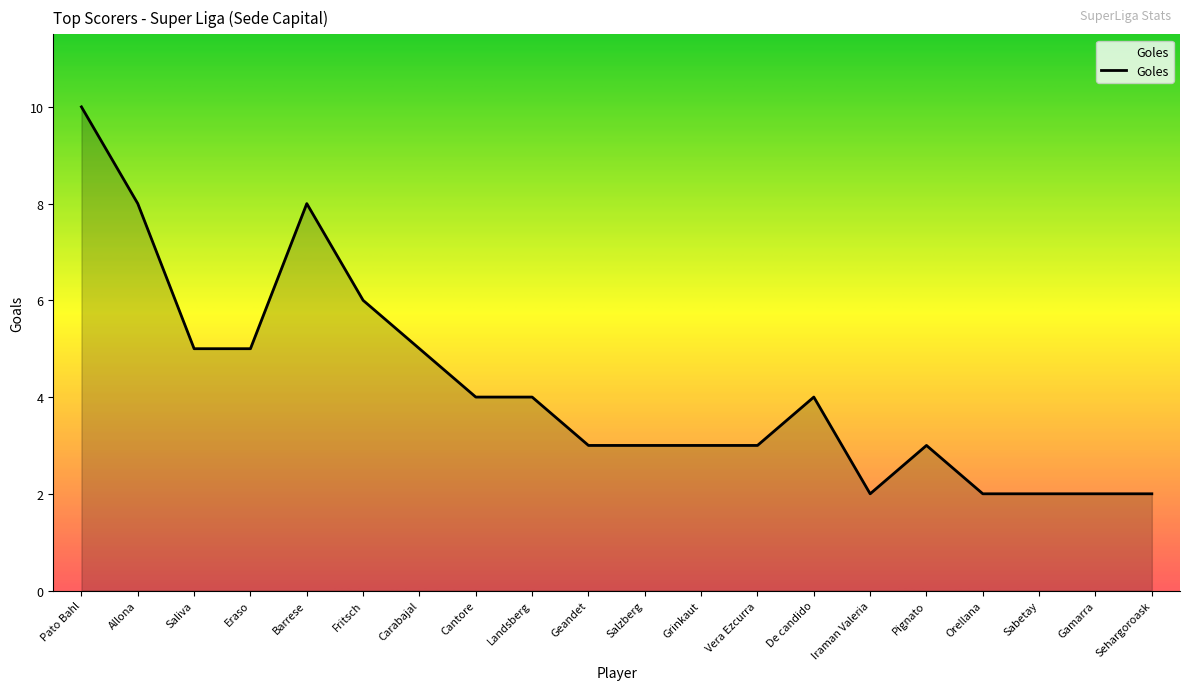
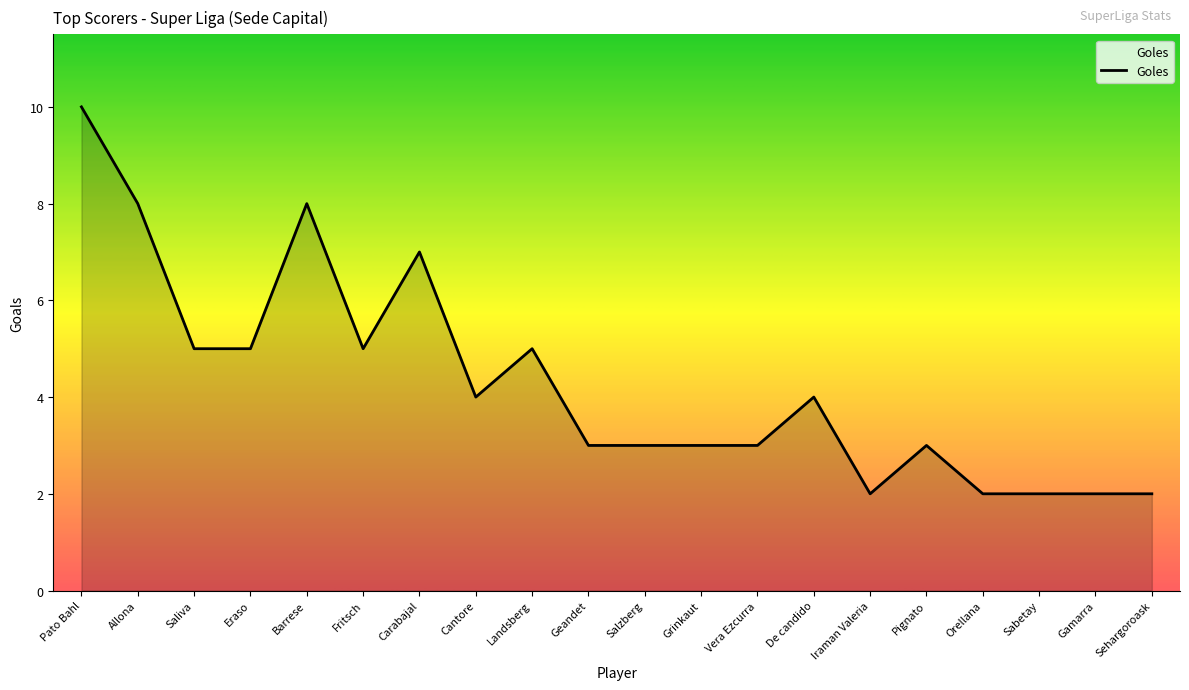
Fritsch: 6 -> 5
Carabajal: 5 -> 7
Landsberg: 4 -> 5
